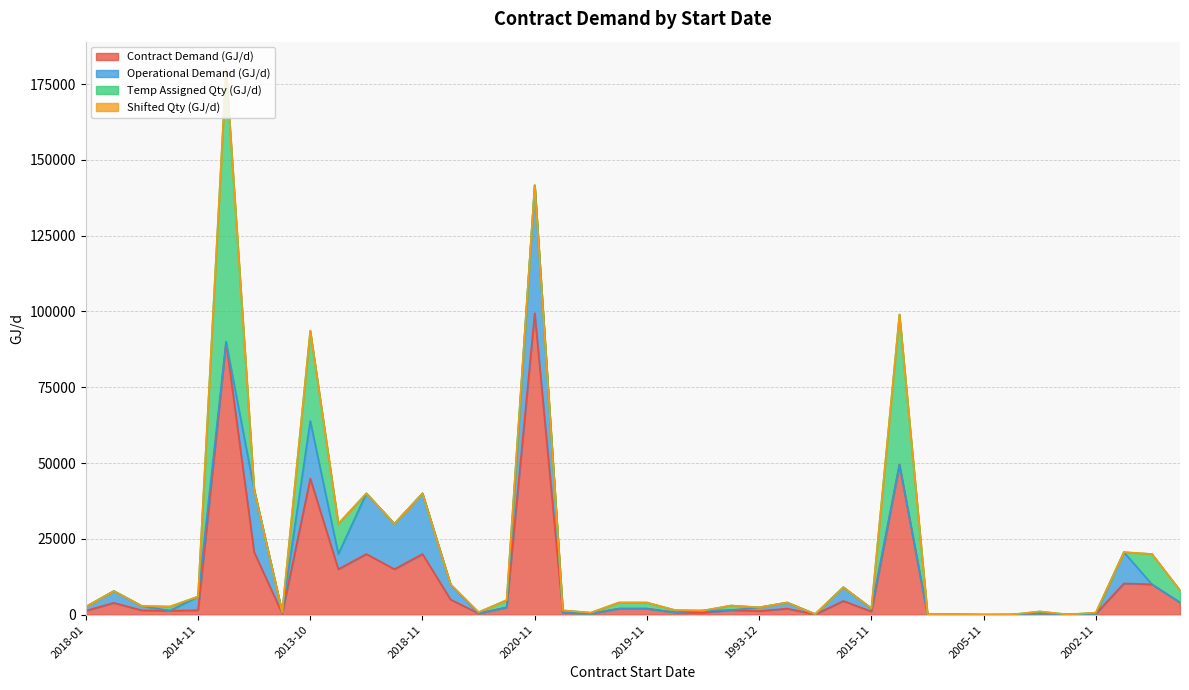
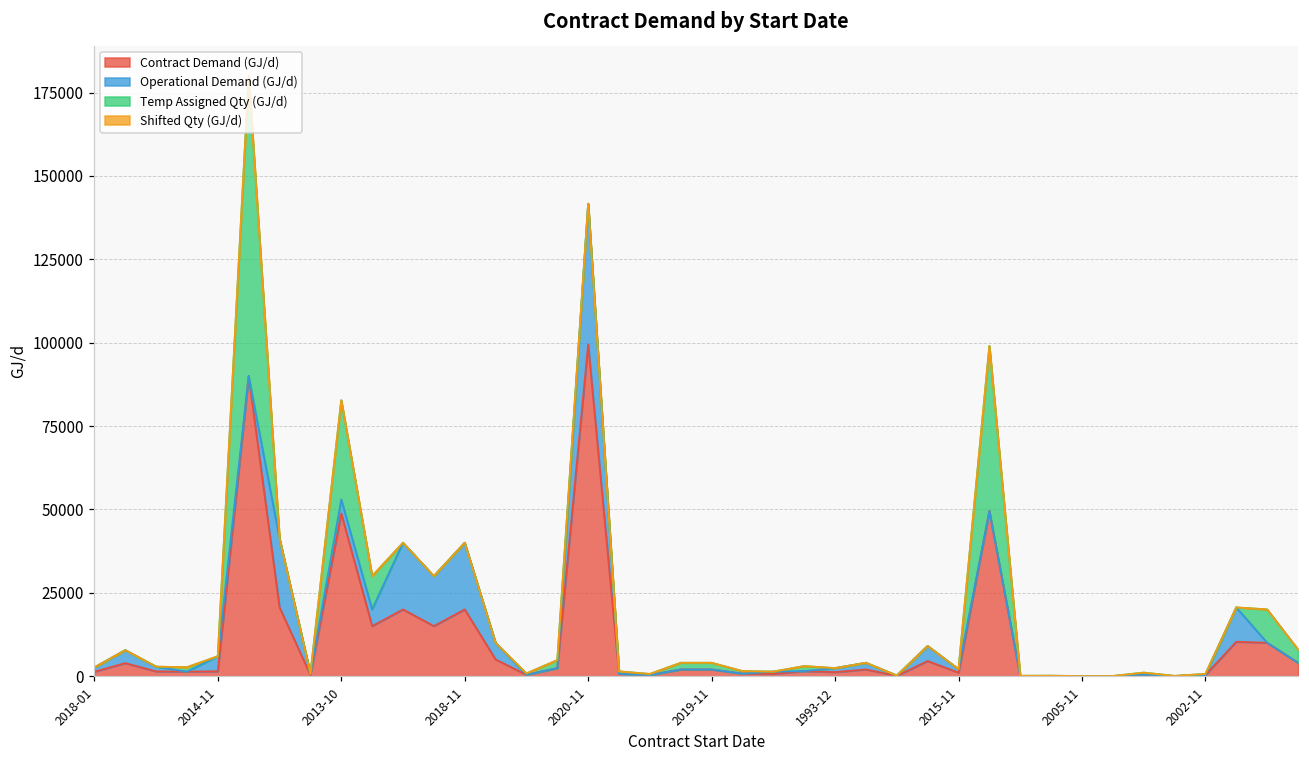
Contract Demand (GJ/d), 2013-10: 45000 -> 49000
Operational Demand (GJ/d), 2013-10: 19000 -> 4000
